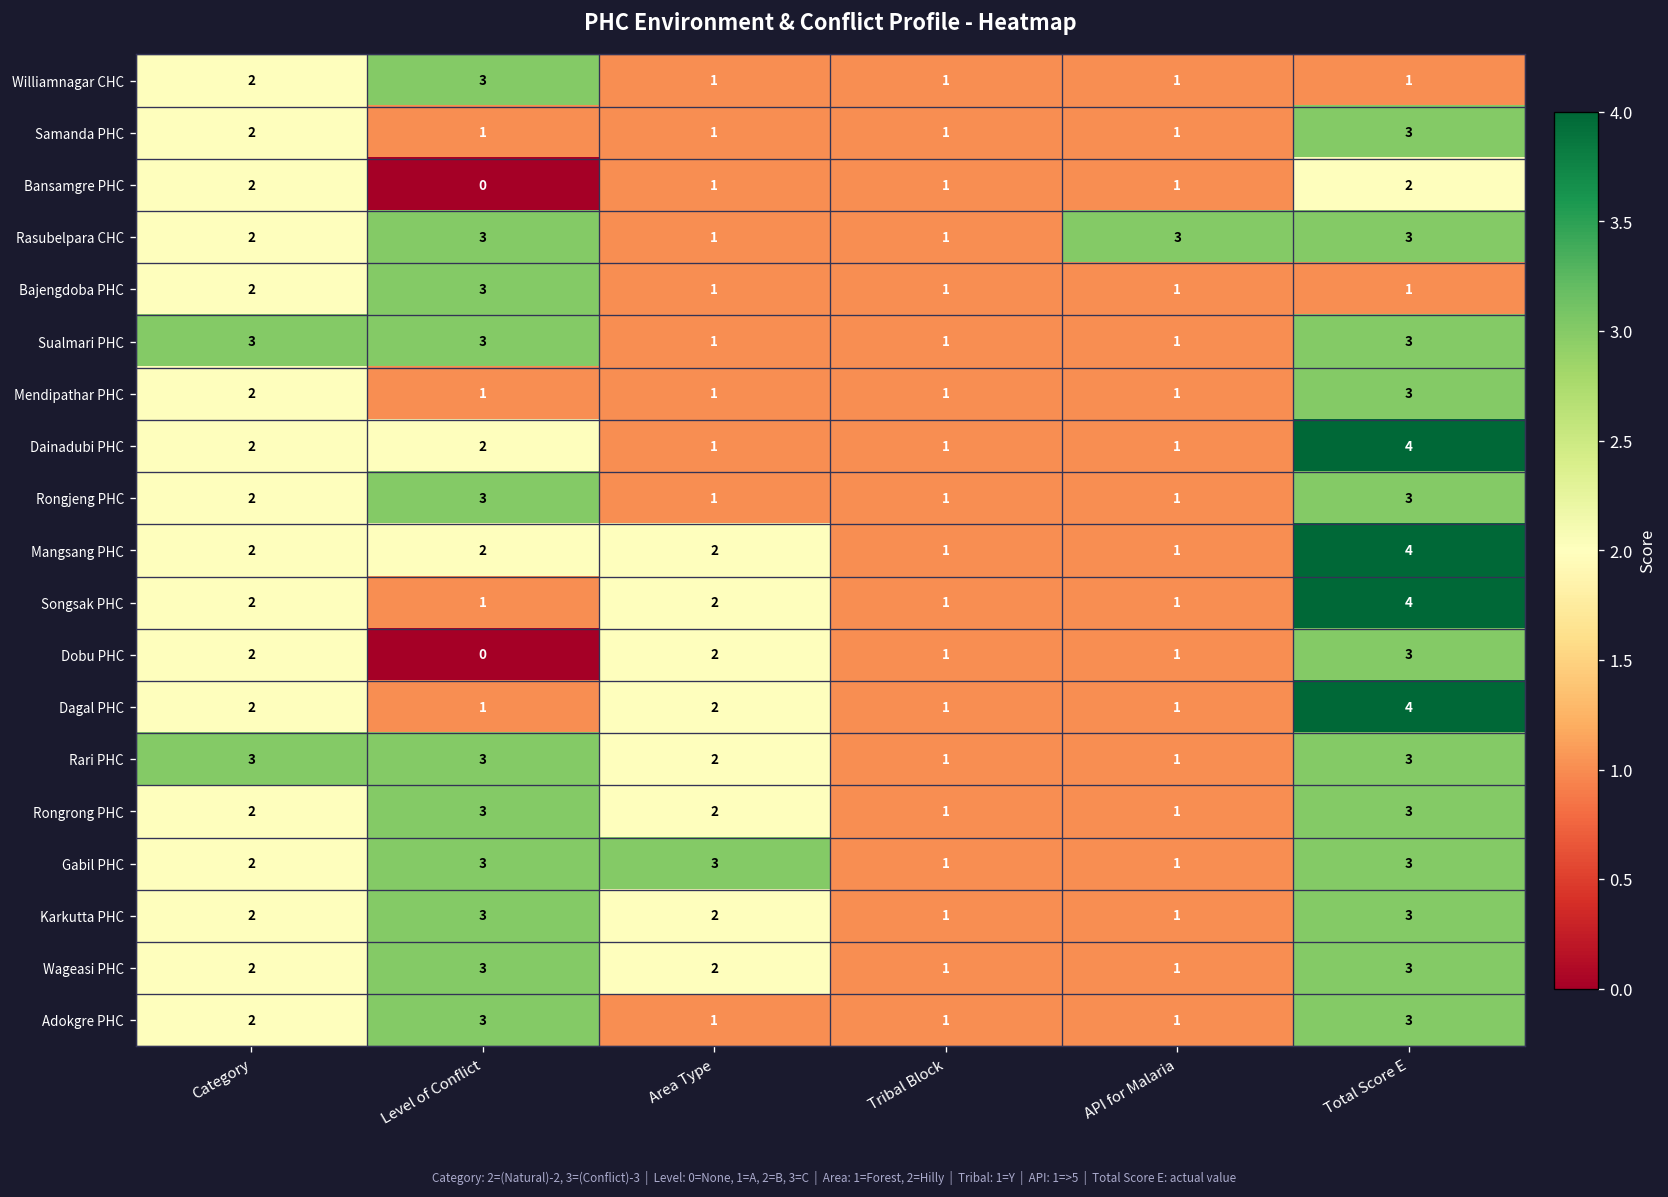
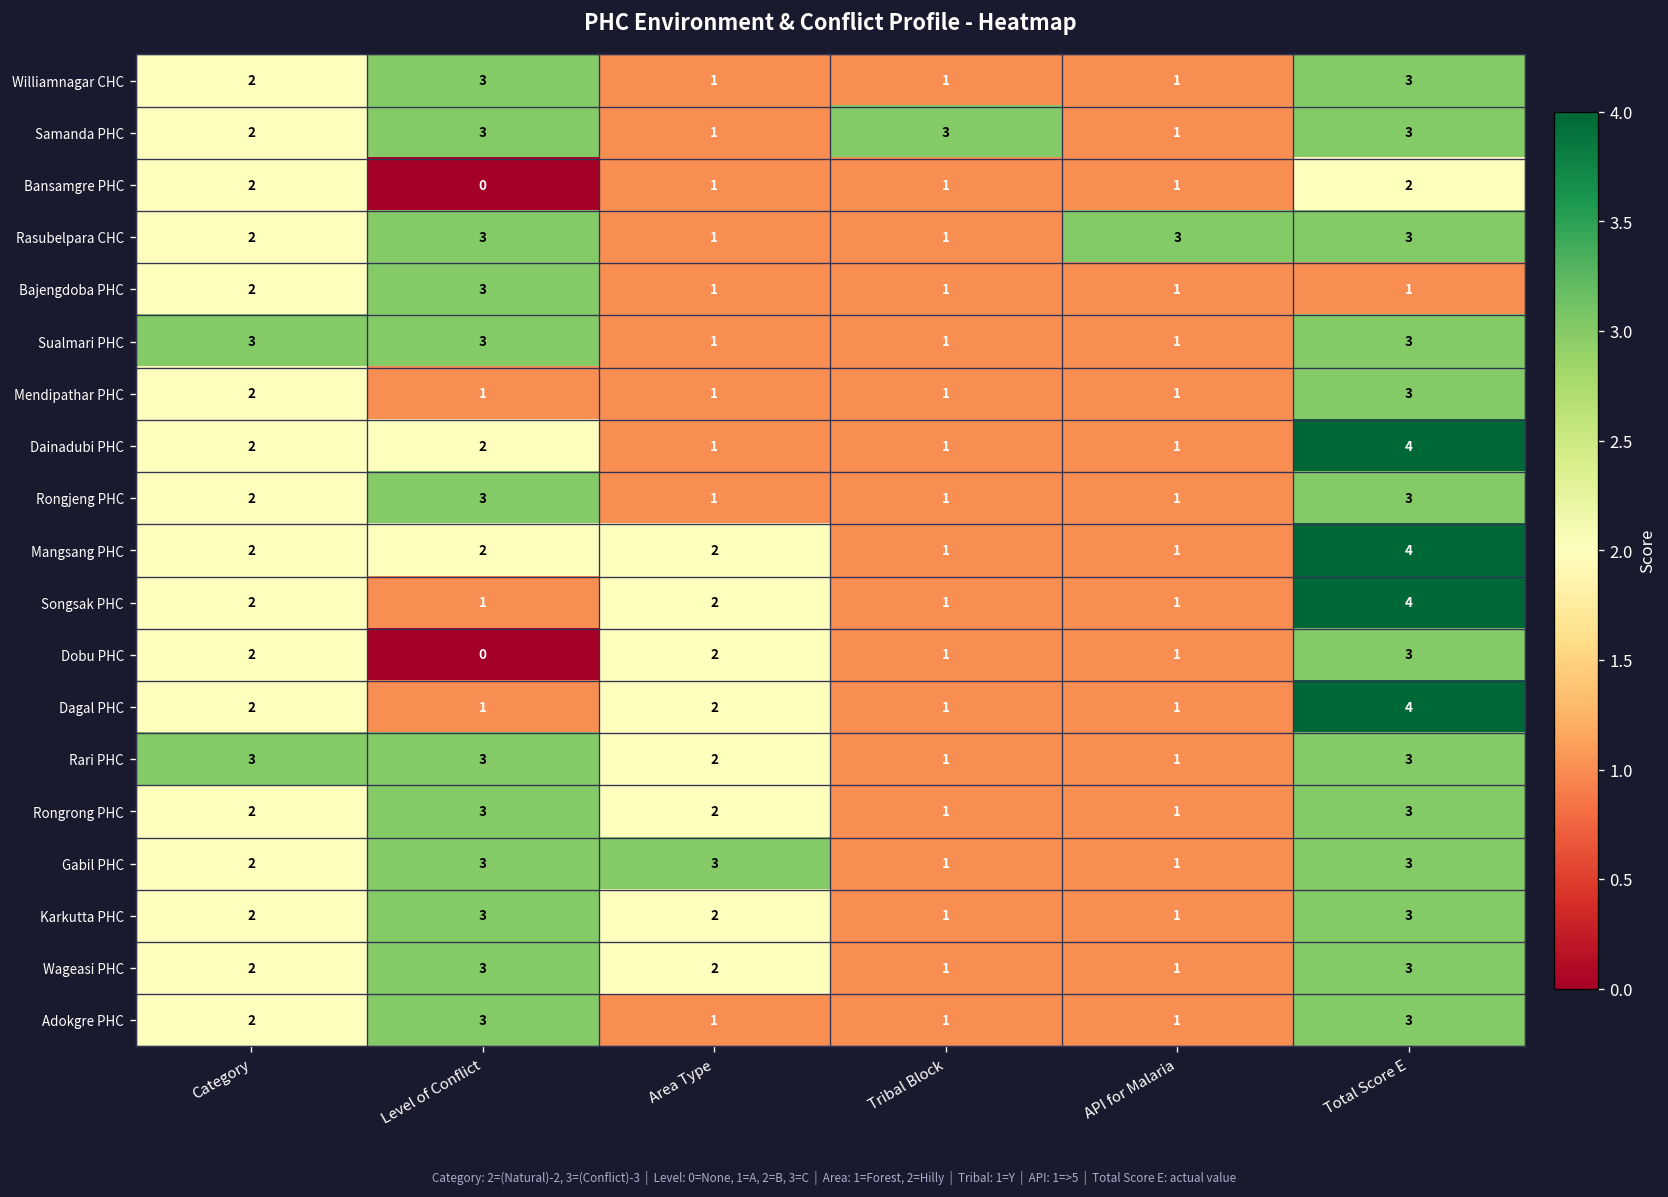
Williamnagar CHC, Total Score E: 1 -> 3
Samanda PHC, Level of Conflict: 1 -> 3
Samanda PHC, Tribal Block: 1 -> 3
